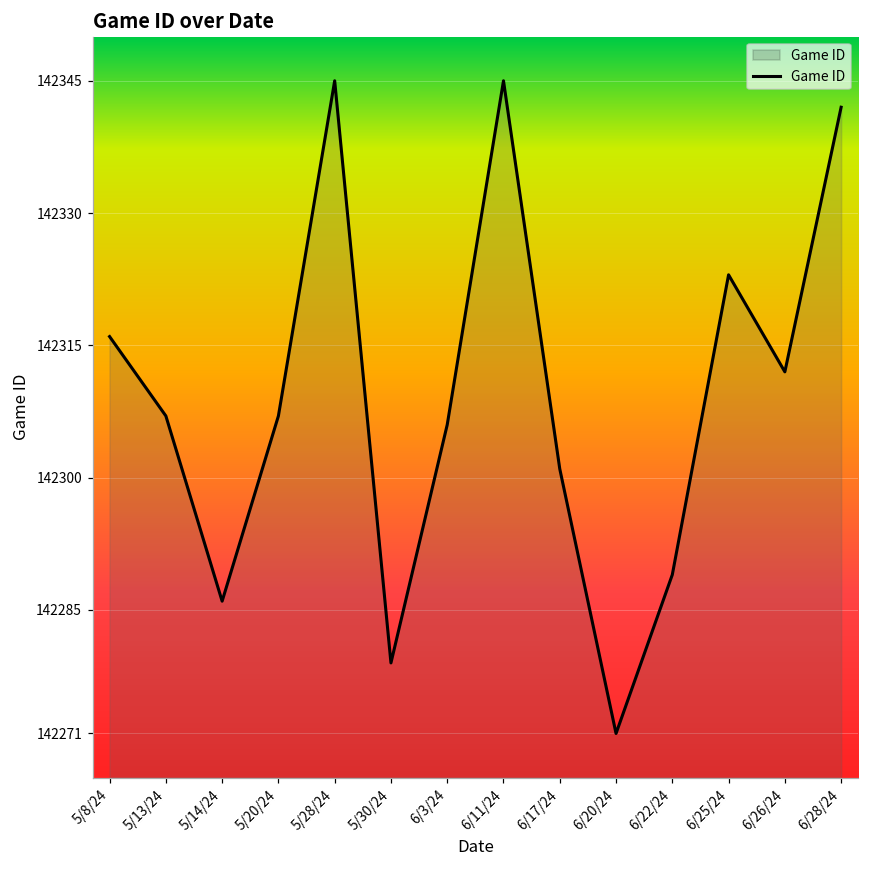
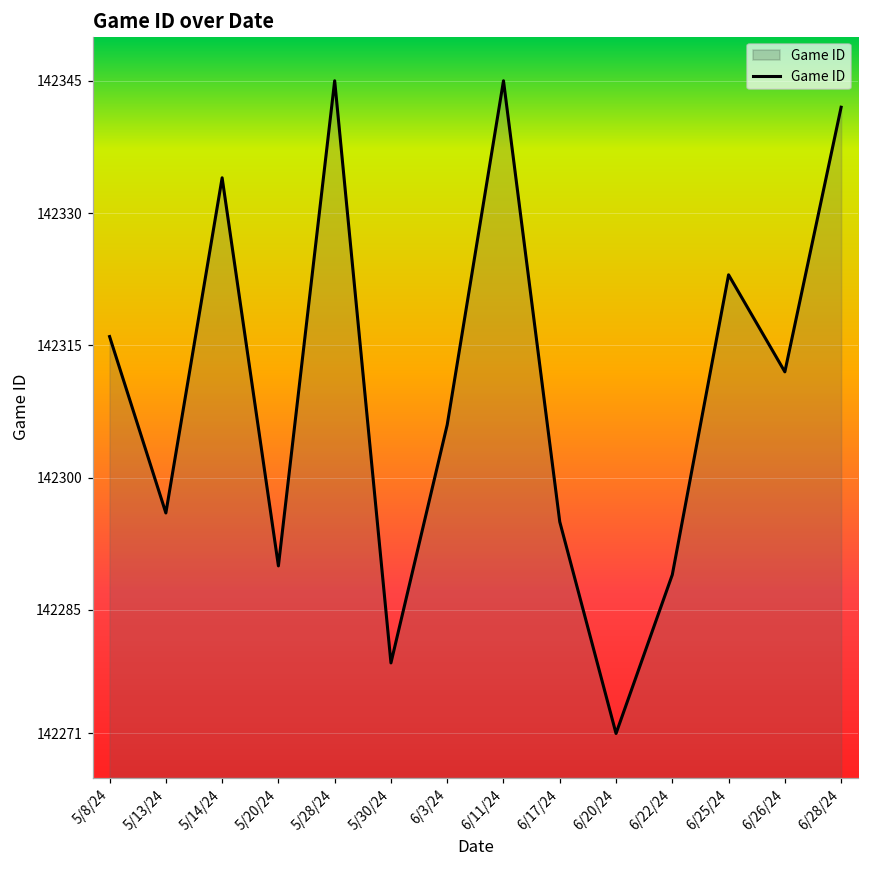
5/13/24: 142307 -> 142296
5/14/24: 142286 -> 142334
5/20/24: 142307 -> 142290
6/17/24: 142301 -> 142295
